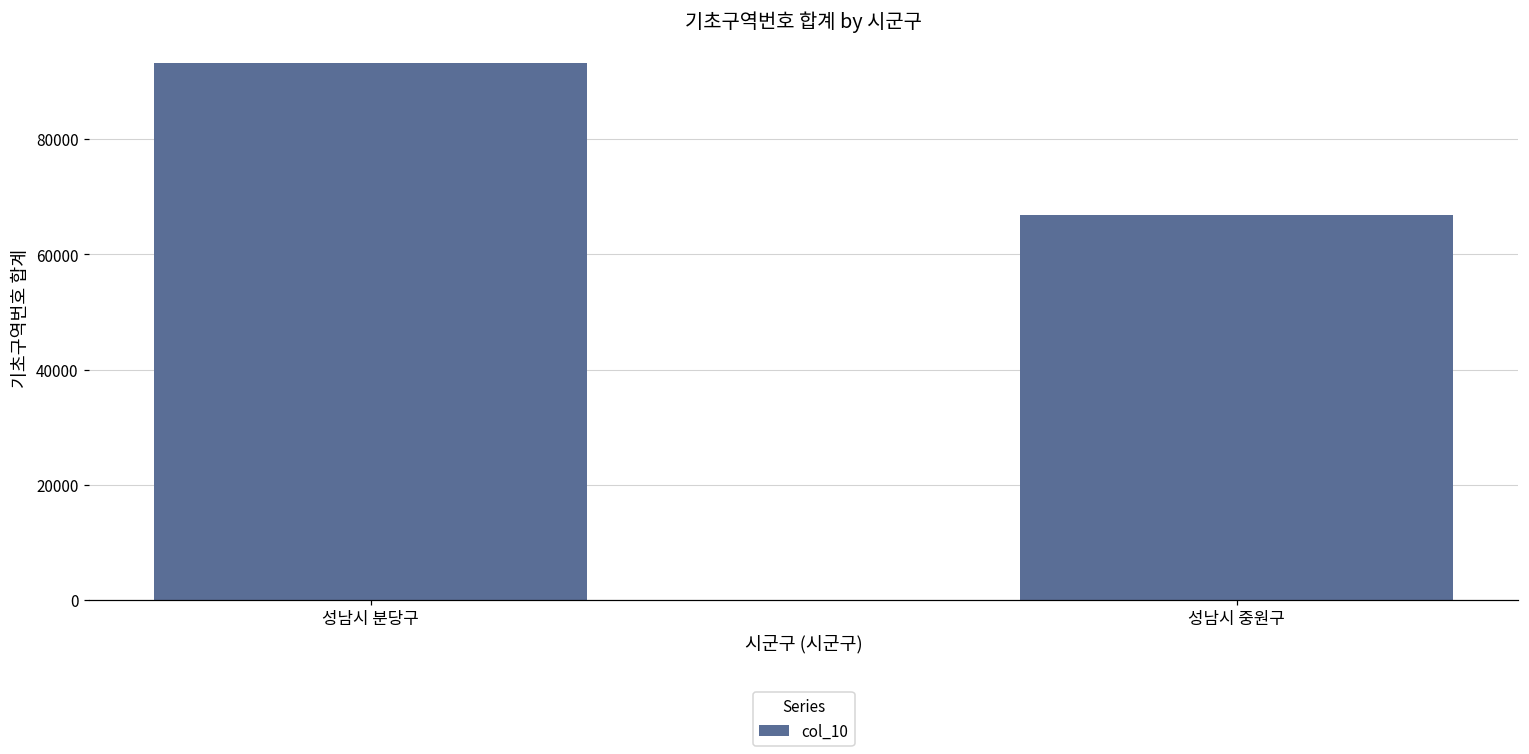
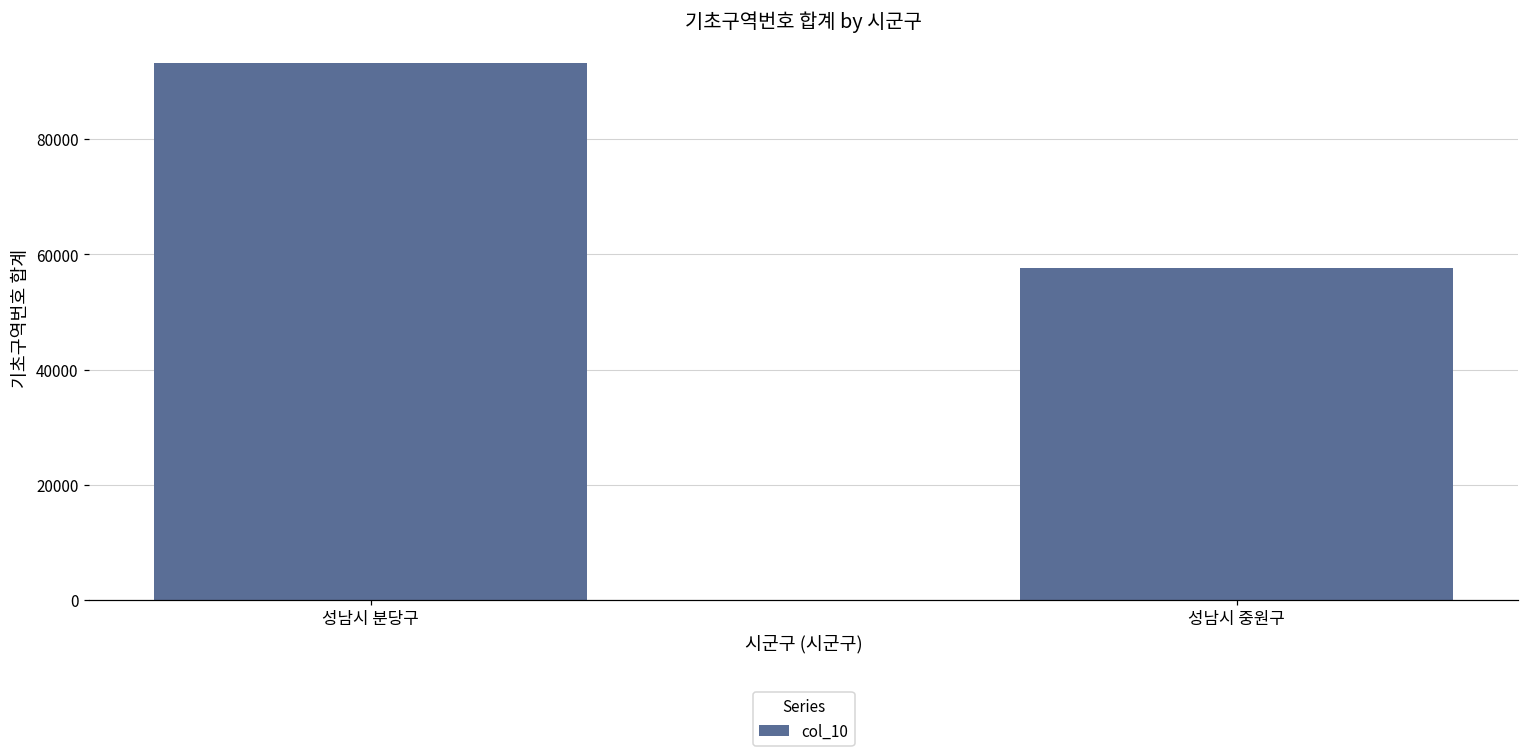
성남시 중원구: 67000 -> 58000
